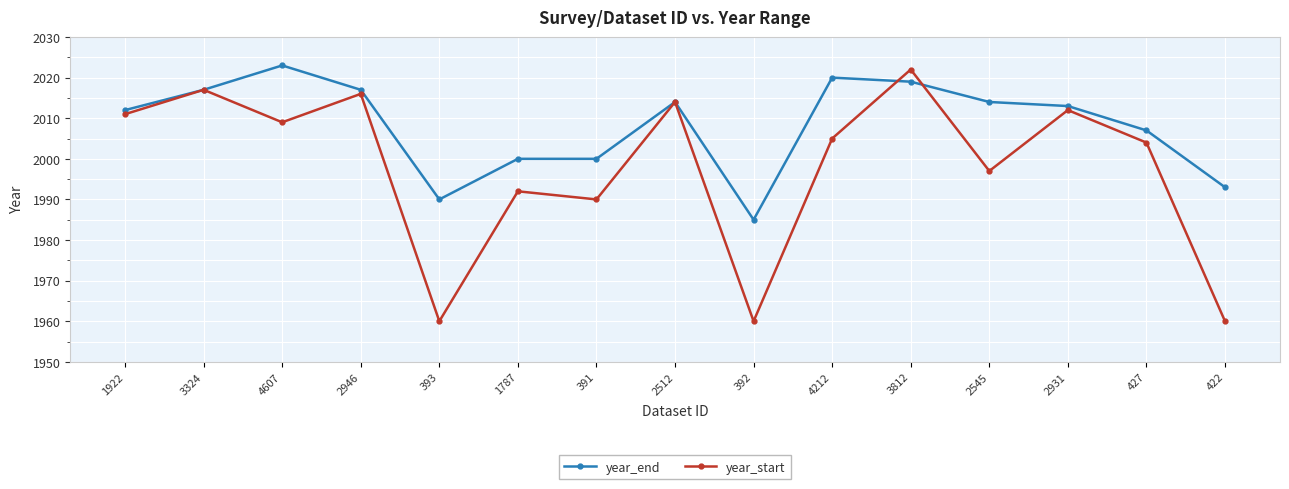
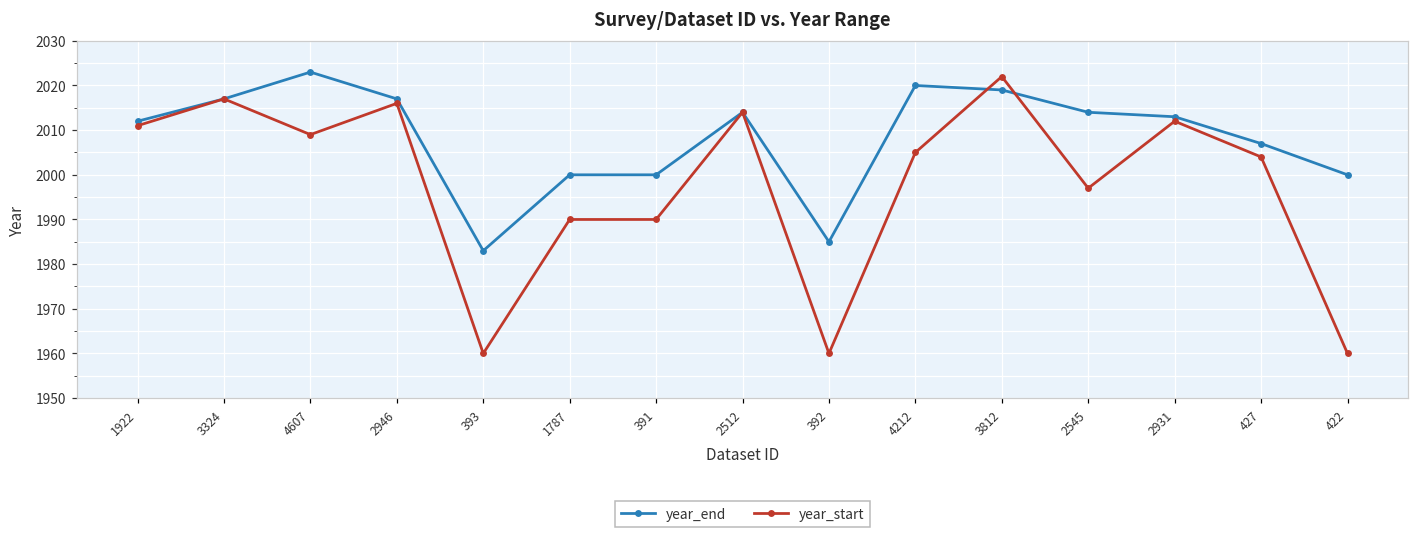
year_end, 393: 1990 -> 1983
year_start, 1787: 1992 -> 1990
year_end, 422: 1993 -> 2000
